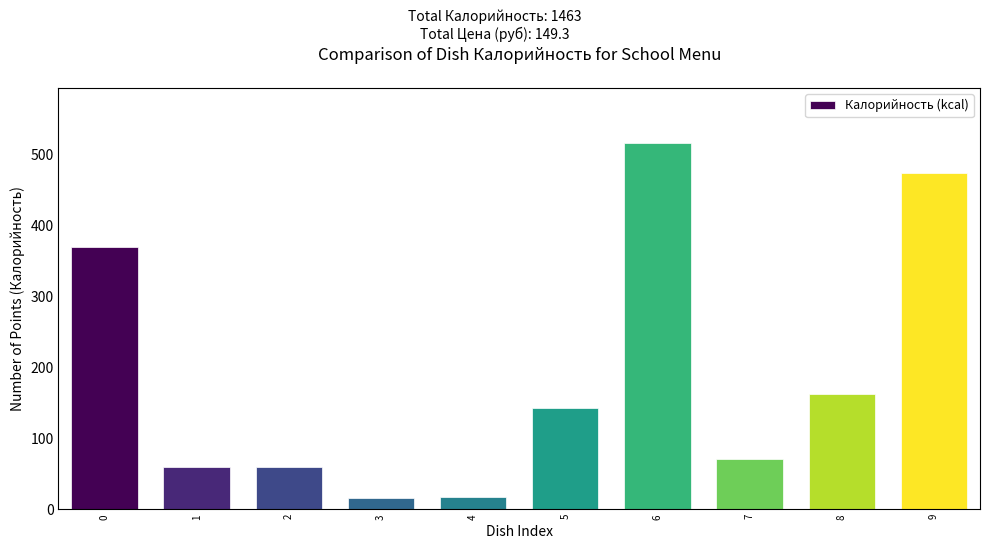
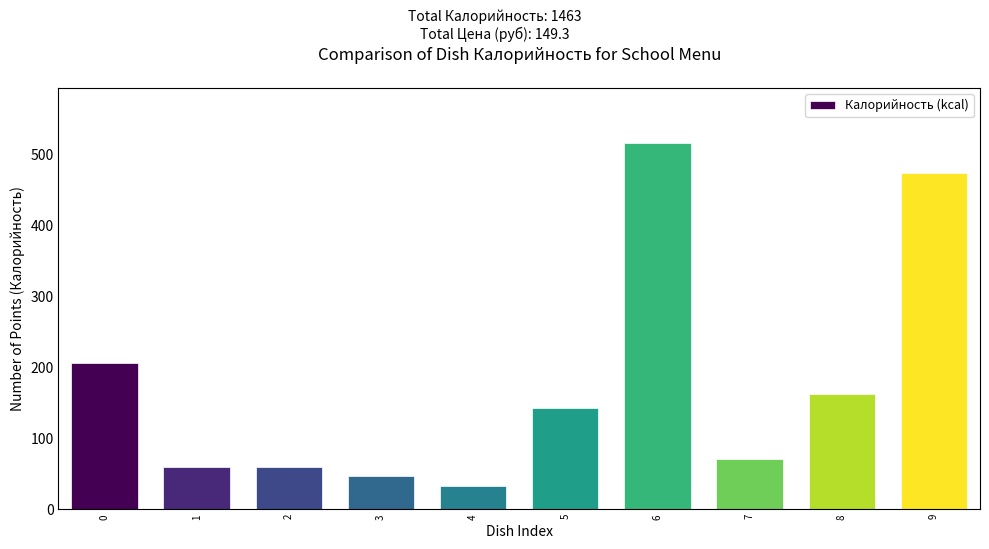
0: 370 -> 210
3: 20 -> 50
4: 20 -> 30
